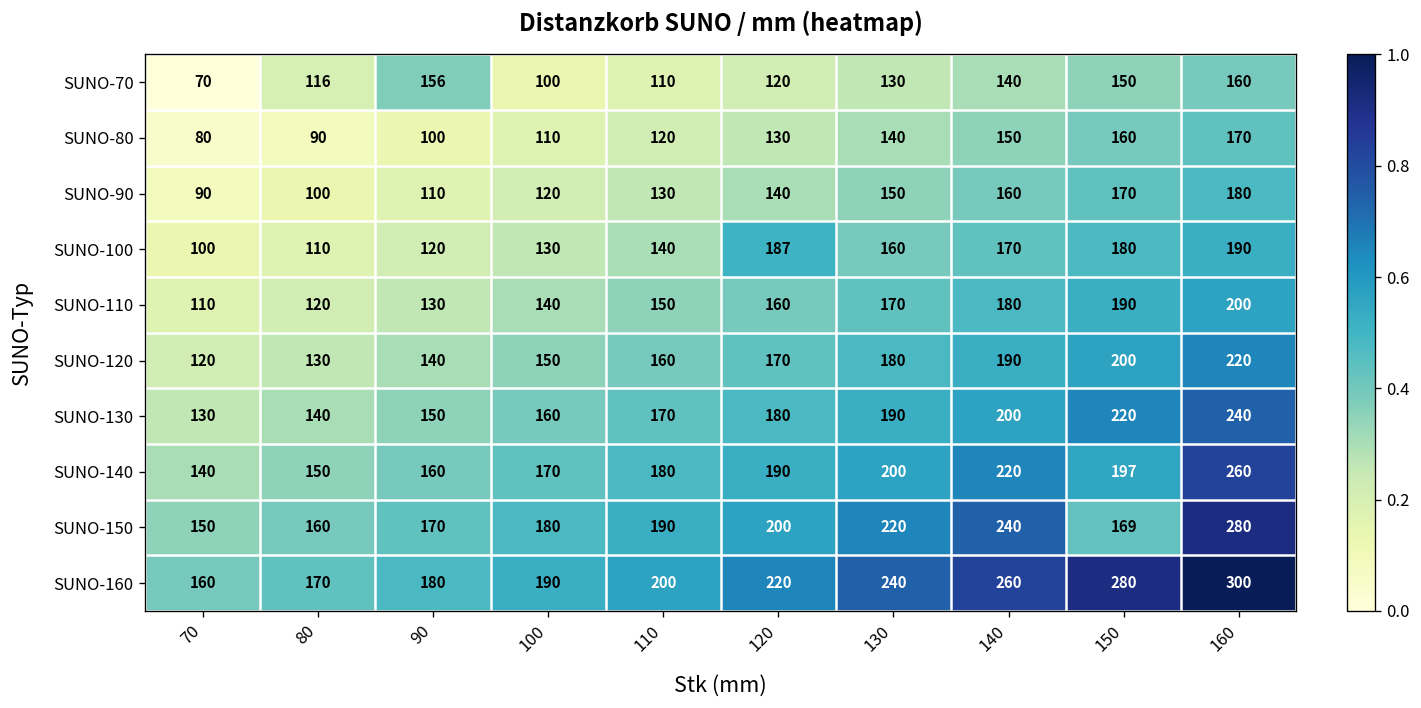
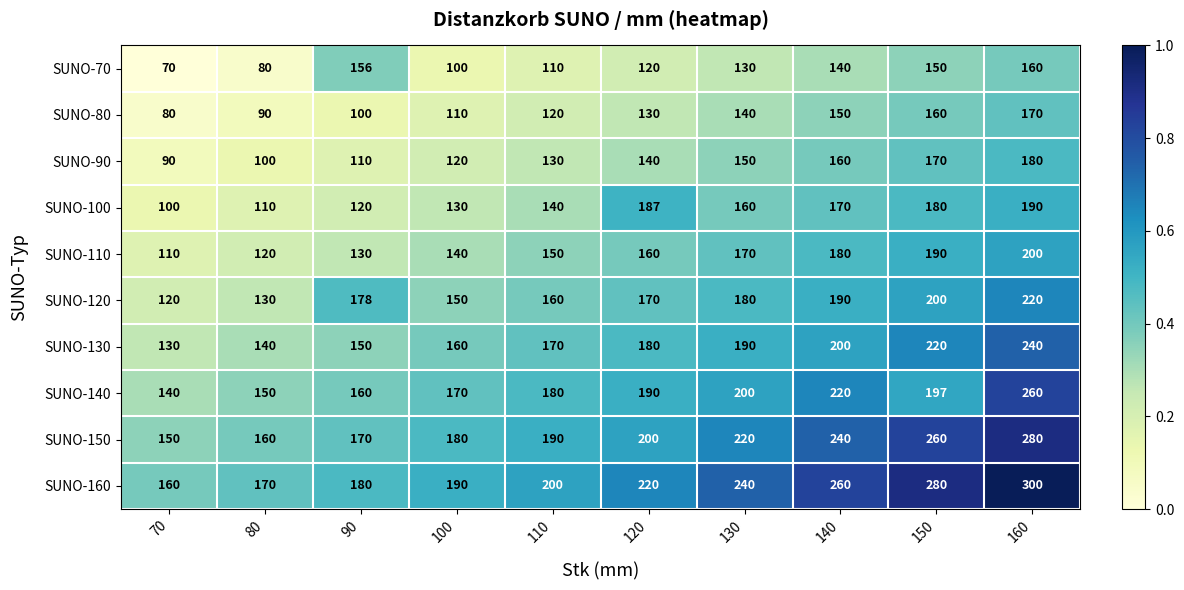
SUNO-70, 80: 116 -> 80
SUNO-120, 90: 140 -> 178
SUNO-150, 150: 169 -> 260
